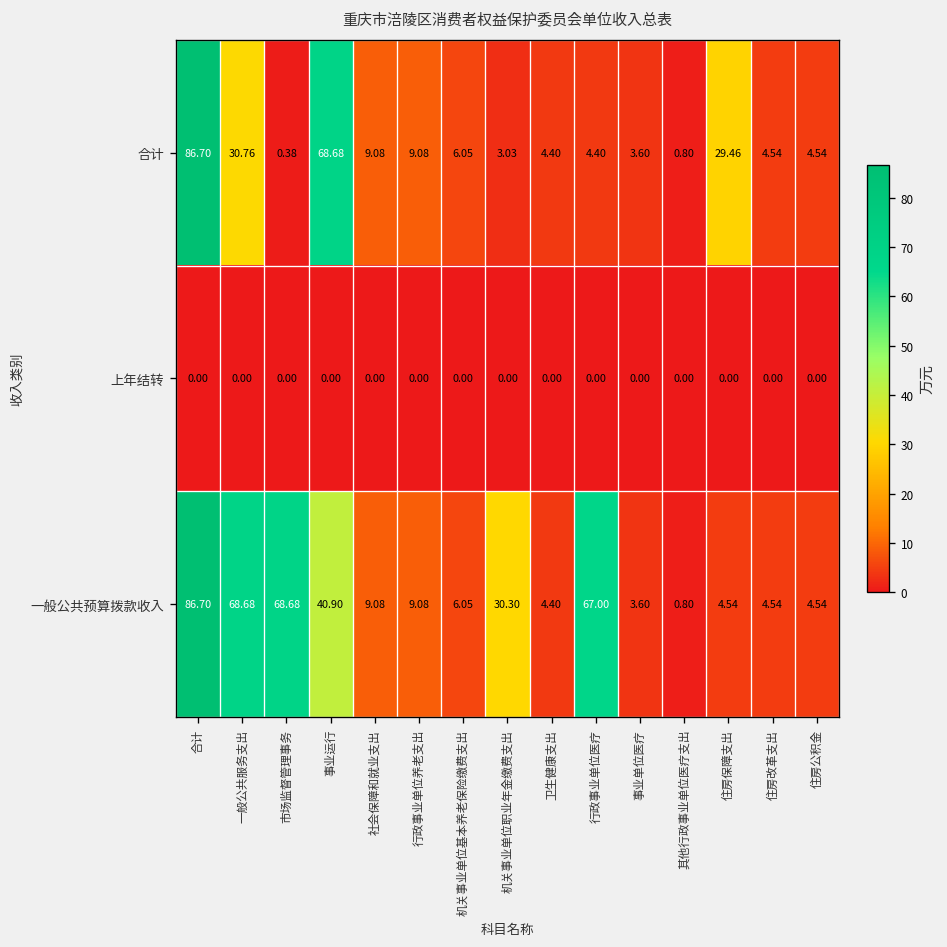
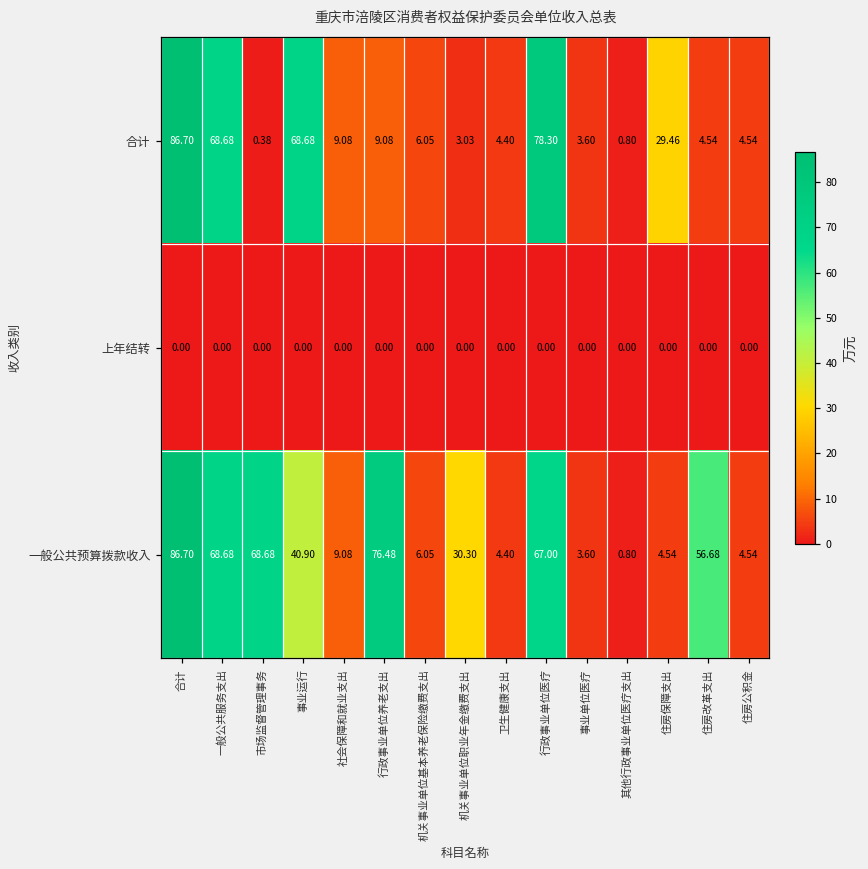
合计, 一般公共服务支出: 30.76 -> 68.68
合计, 行政事业单位医疗: 4.40 -> 78.30
一般公共预算拨款收入, 行政事业单位养老支出: 9.08 -> 76.48
一般公共预算拨款收入, 住房改革支出: 4.54 -> 56.68
